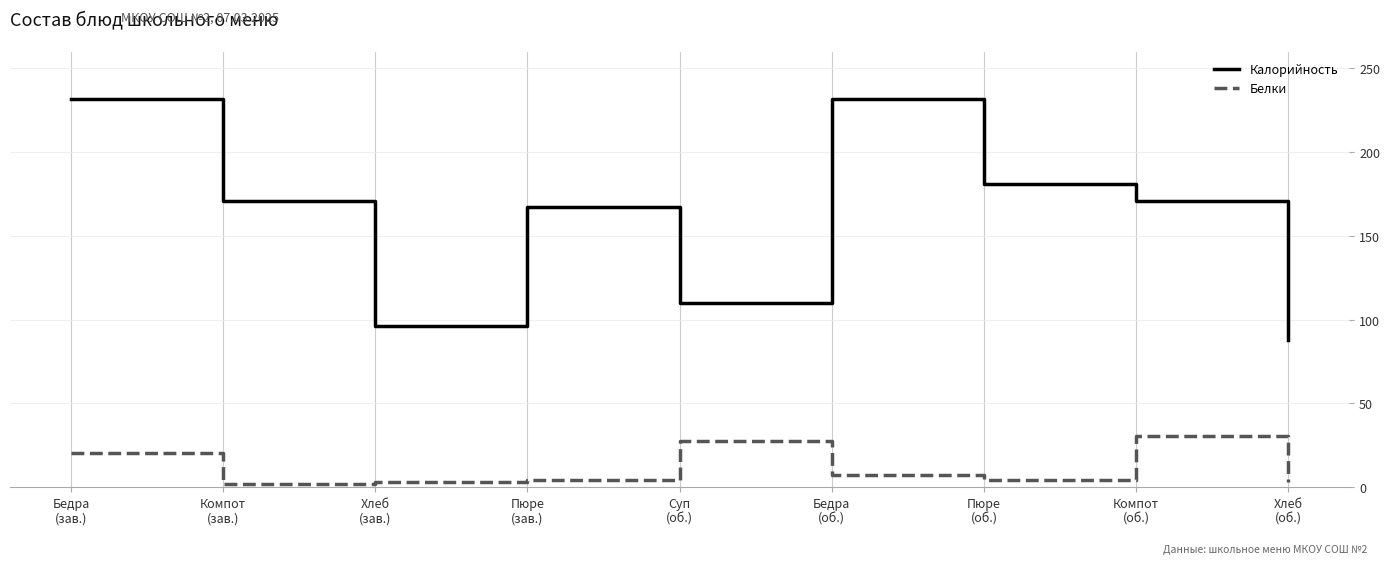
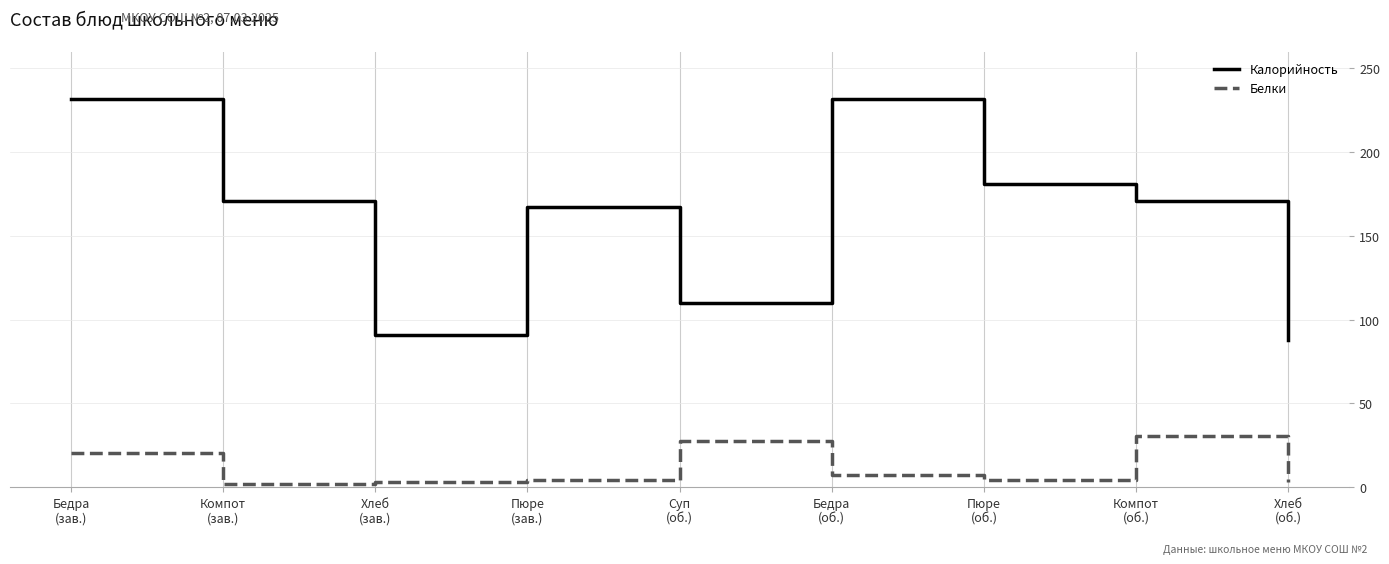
Калорийность, Хлеб (зав.): 96 -> 91
